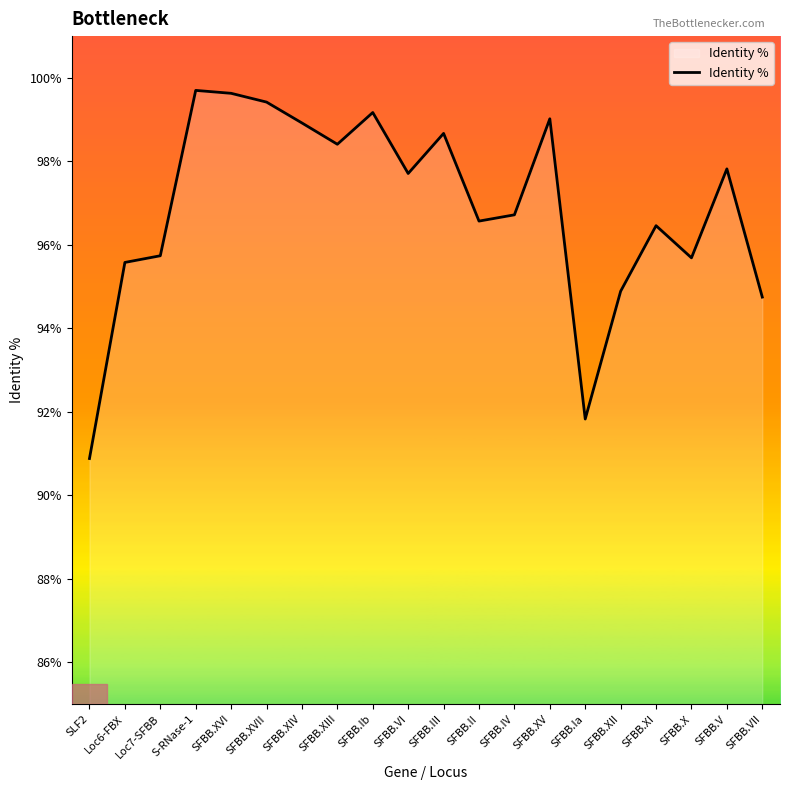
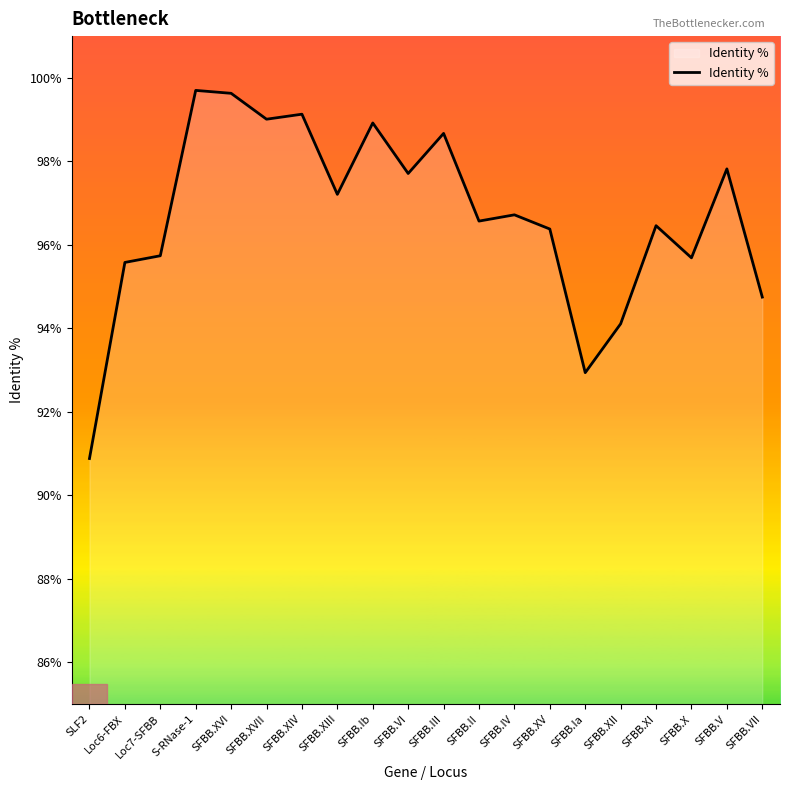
SFBB.XVII: 99.4% -> 99.0%
SFBB.XIV: 98.9% -> 99.1%
SFBB.XIII: 98.4% -> 97.2%
SFBB.Ib: 99.2% -> 98.9%
SFBB.XV: 99.0% -> 96.4%
SFBB.Ia: 91.8% -> 92.9%
SFBB.XII: 94.9% -> 94.1%
